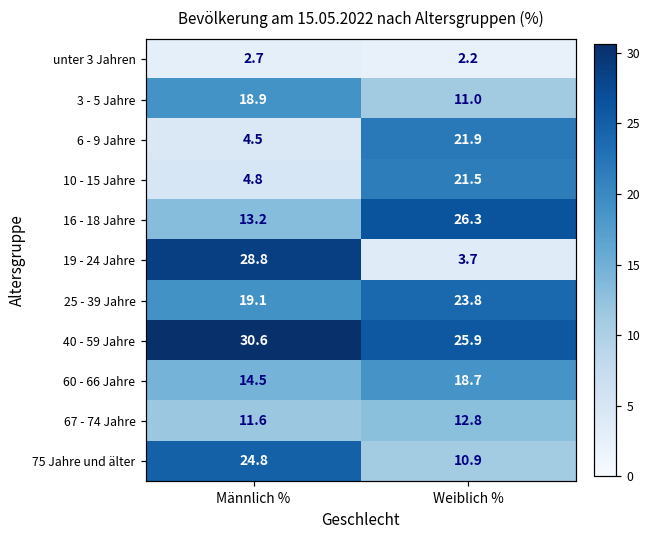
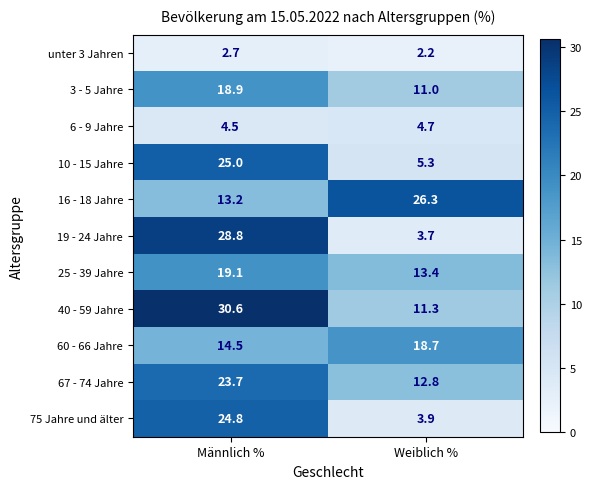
6 - 9 Jahre, Weiblich %: 21.9 -> 4.7
10 - 15 Jahre, Männlich %: 4.8 -> 25.0
10 - 15 Jahre, Weiblich %: 21.5 -> 5.3
25 - 39 Jahre, Weiblich %: 23.8 -> 13.4
40 - 59 Jahre, Weiblich %: 25.9 -> 11.3
67 - 74 Jahre, Männlich %: 11.6 -> 23.7
75 Jahre und älter, Weiblich %: 10.9 -> 3.9
